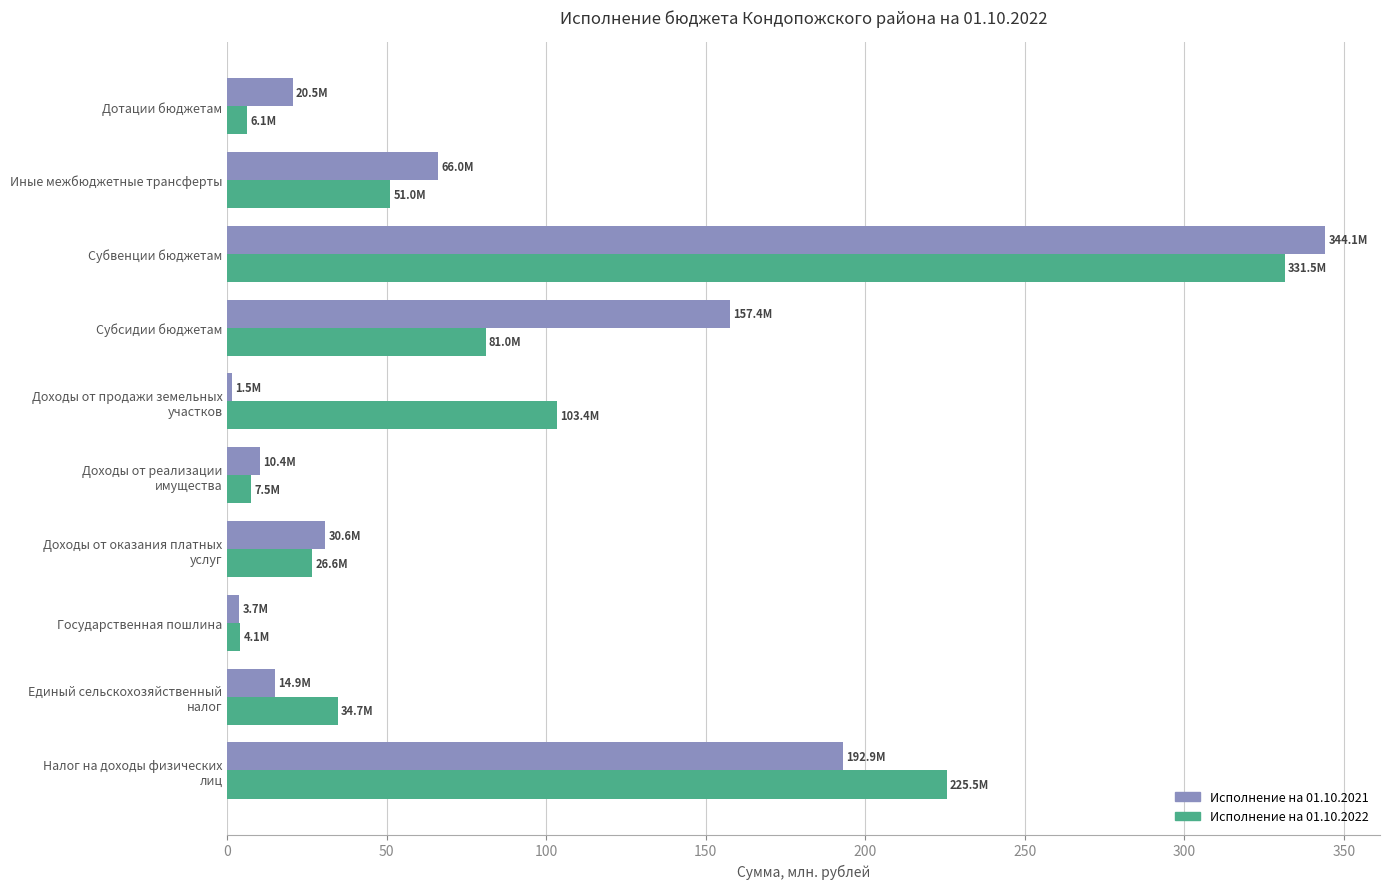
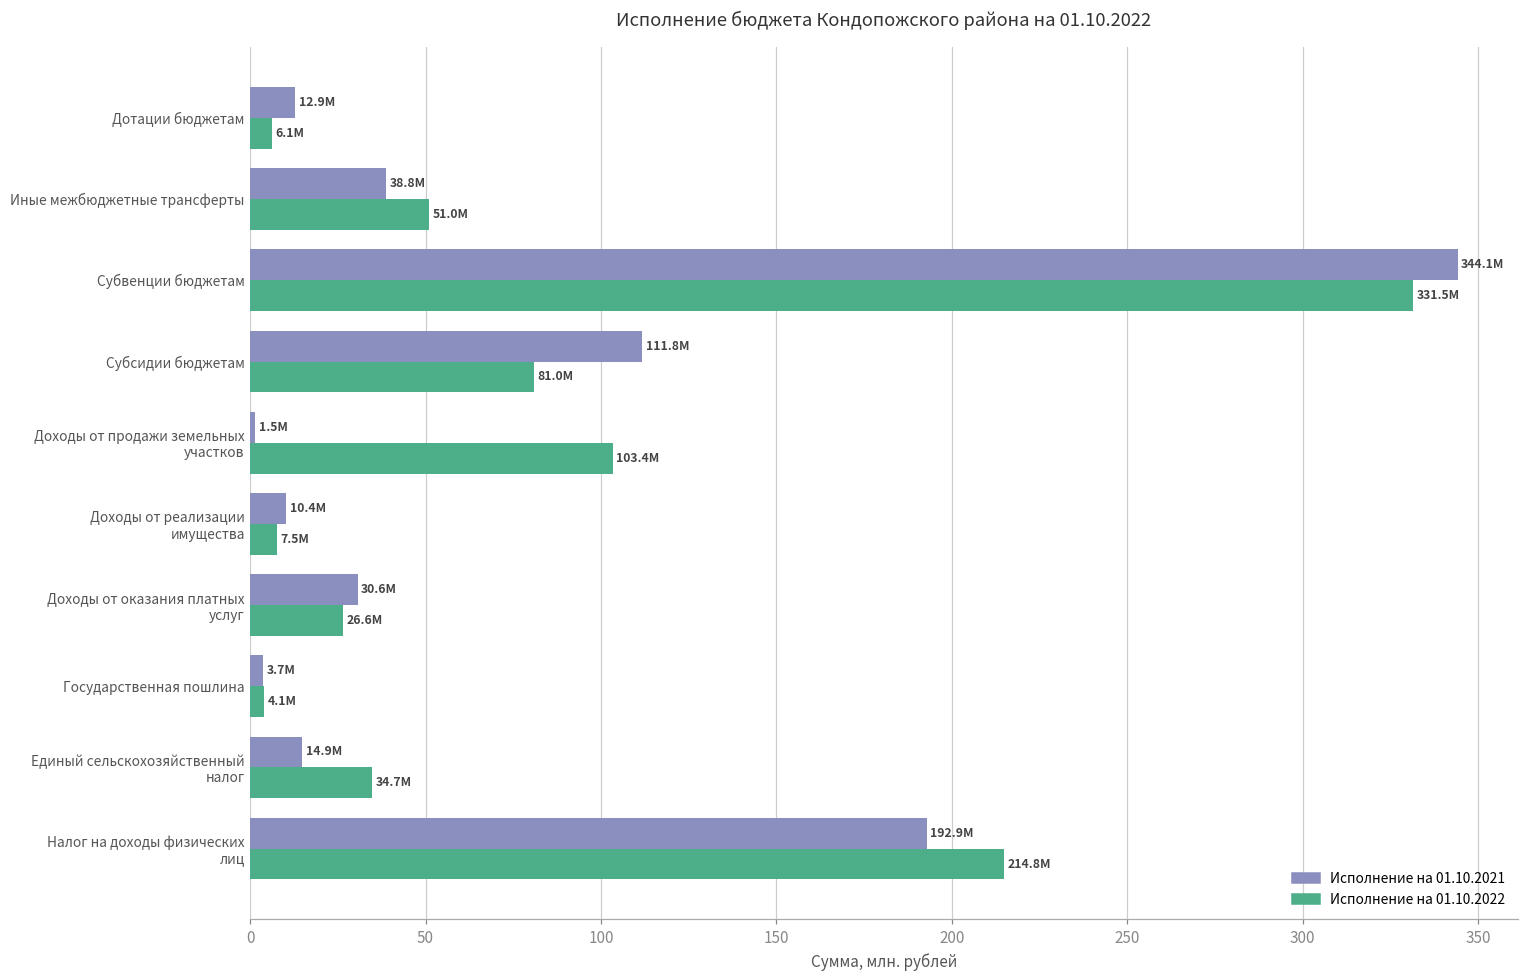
Исполнение на 01.10.2021, Дотации бюджетам: 20.5M -> 12.9M
Исполнение на 01.10.2021, Иные межбюджетные трансферты: 66.0M -> 38.8M
Исполнение на 01.10.2021, Субсидии бюджетам: 157.4M -> 111.8M
Исполнение на 01.10.2022, Налог на доходы физических лиц: 225.5M -> 214.8M
